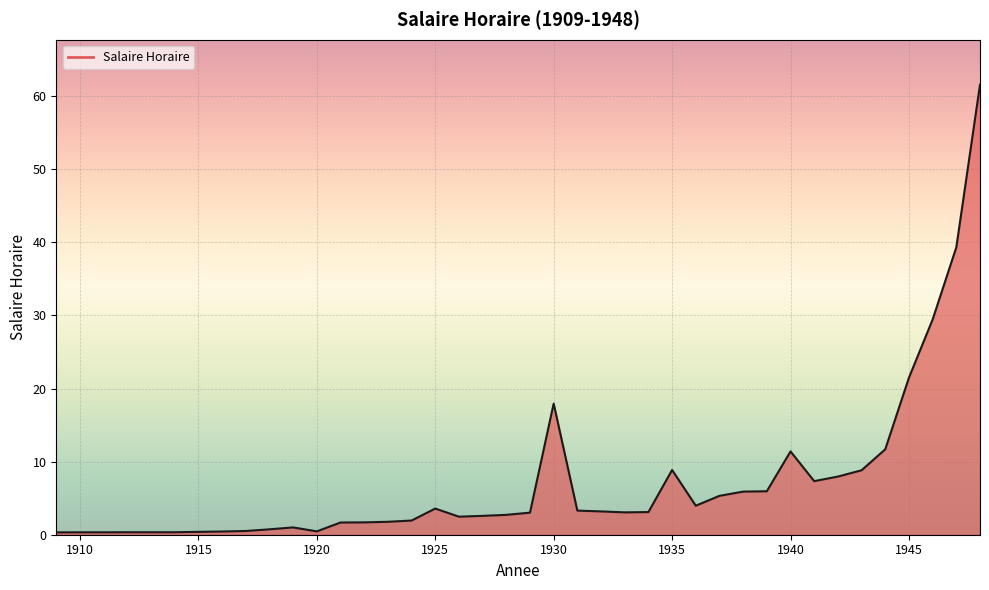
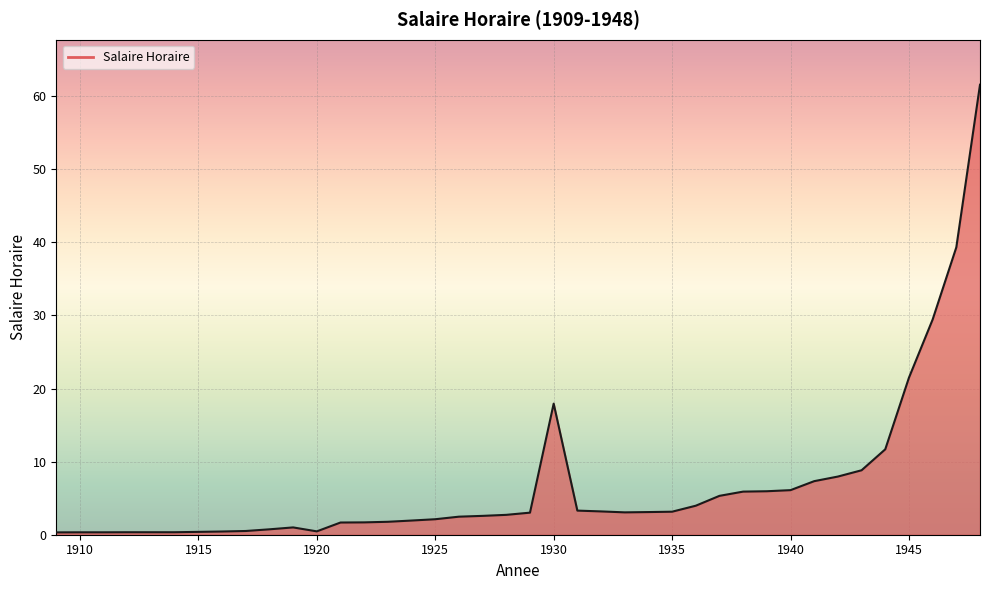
1925: 4 -> 2
1935: 9 -> 3
1940: 11 -> 6
